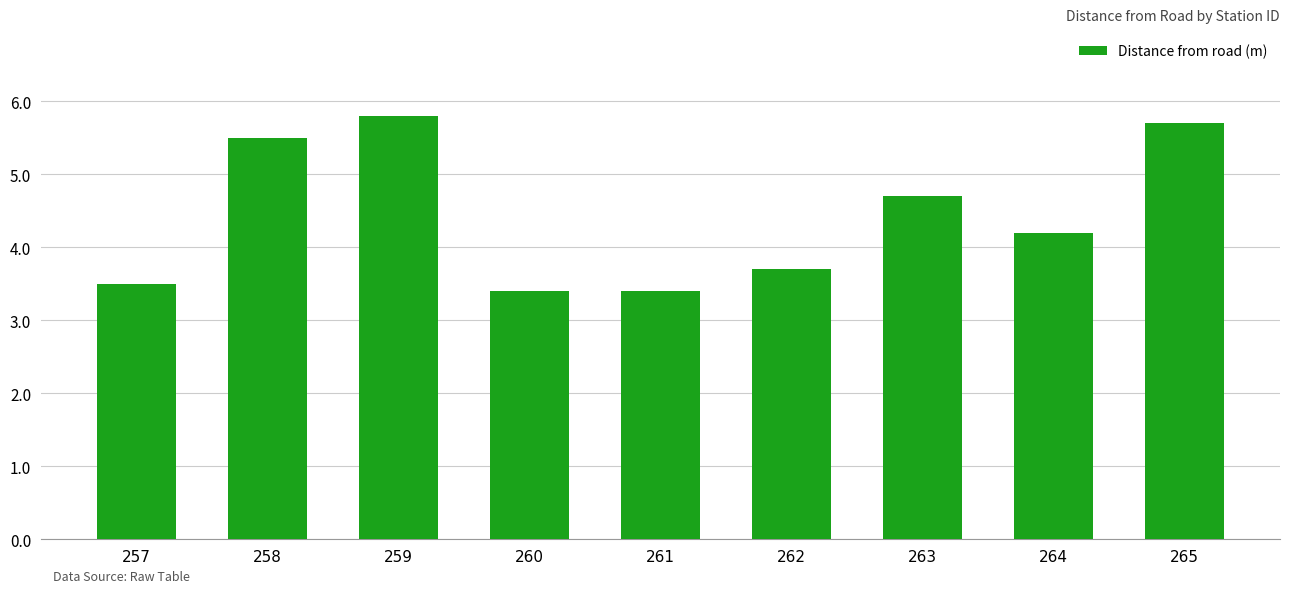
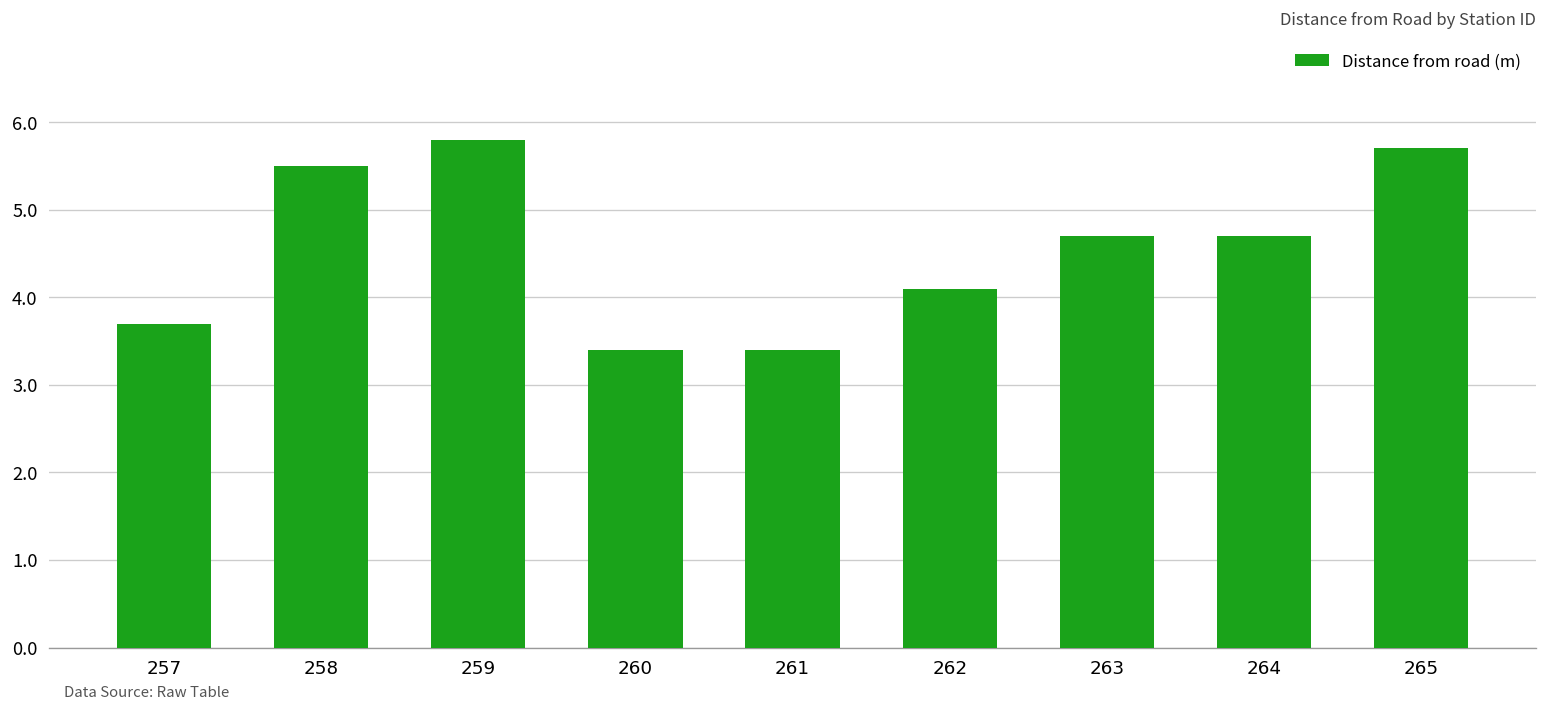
257: 3.5 -> 3.7
262: 3.7 -> 4.1
264: 4.2 -> 4.7
